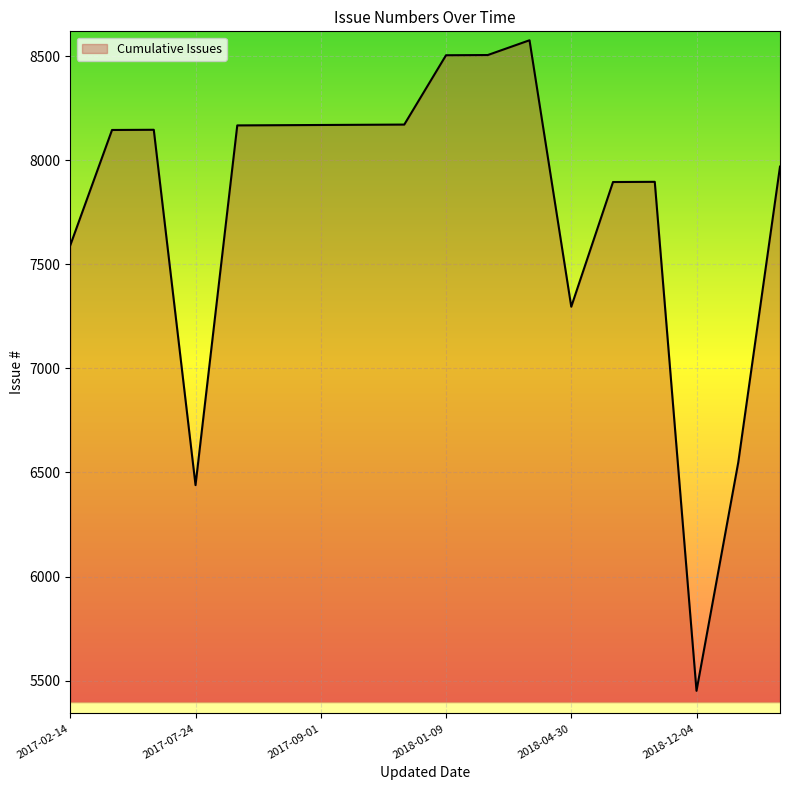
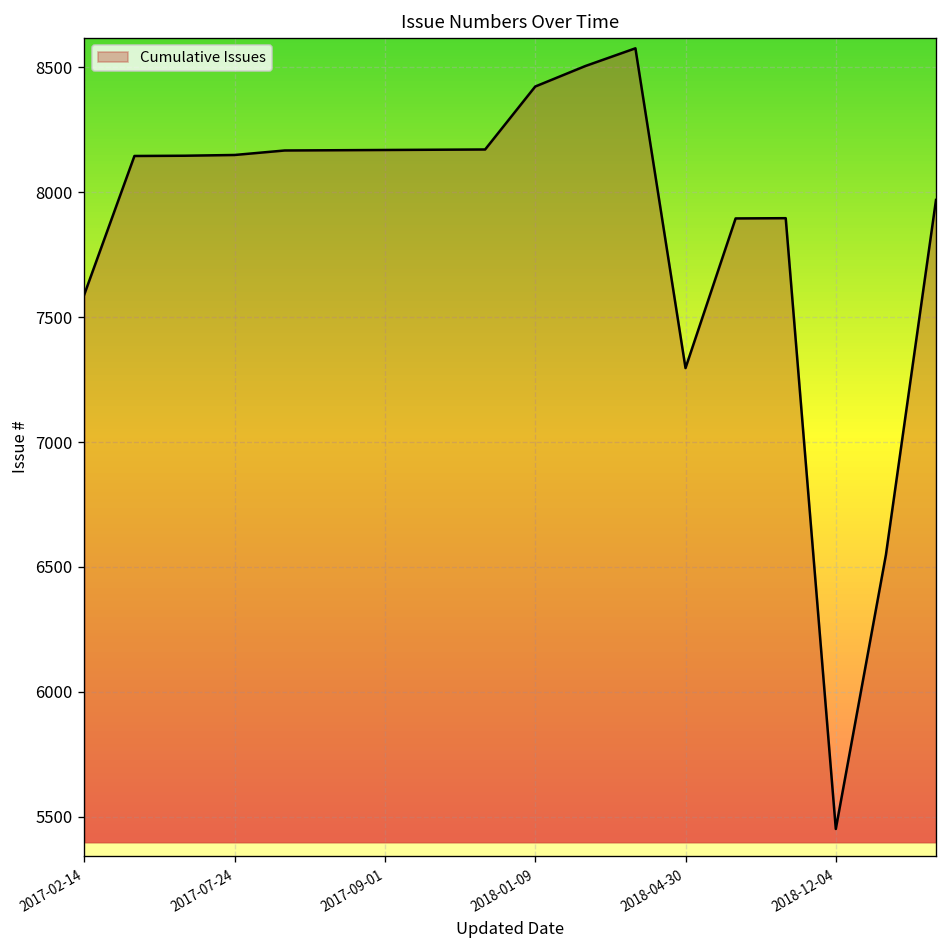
2017-07-24: 6440 -> 8150
2018-01-09: 8500 -> 8420
